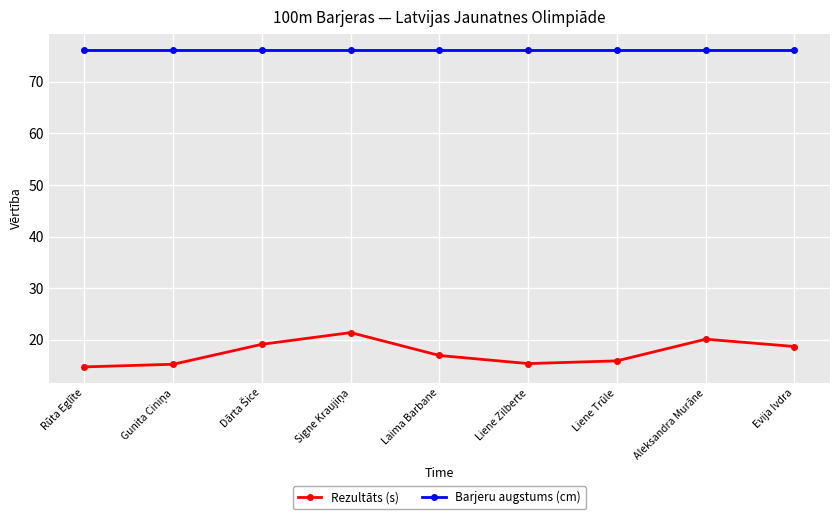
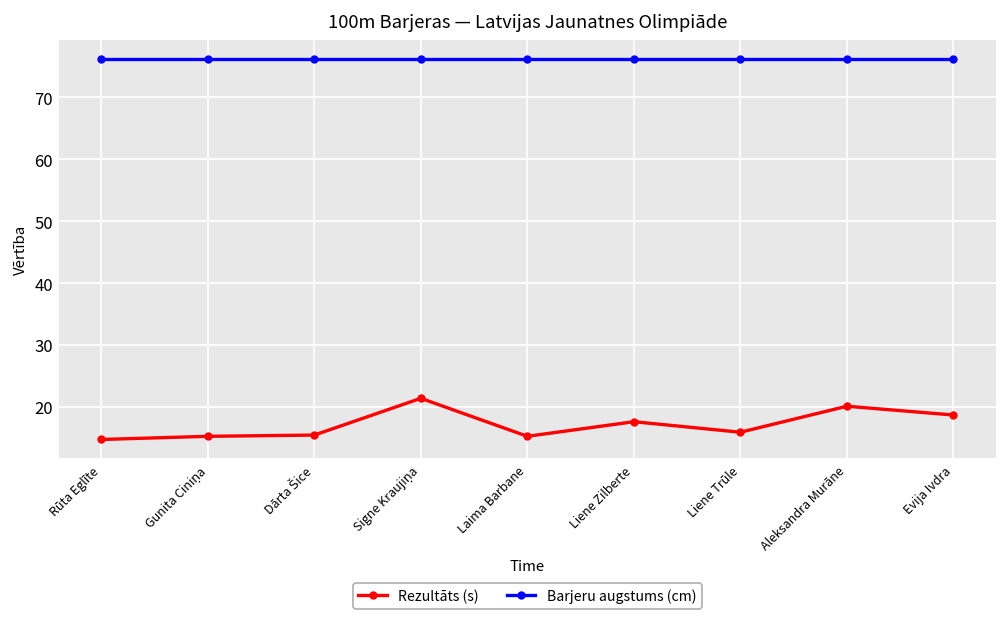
Rezultāts (s), Dārta Šice: 19 -> 15
Rezultāts (s), Laima Barbane: 17 -> 15
Rezultāts (s), Liene Zilberte: 15 -> 18
